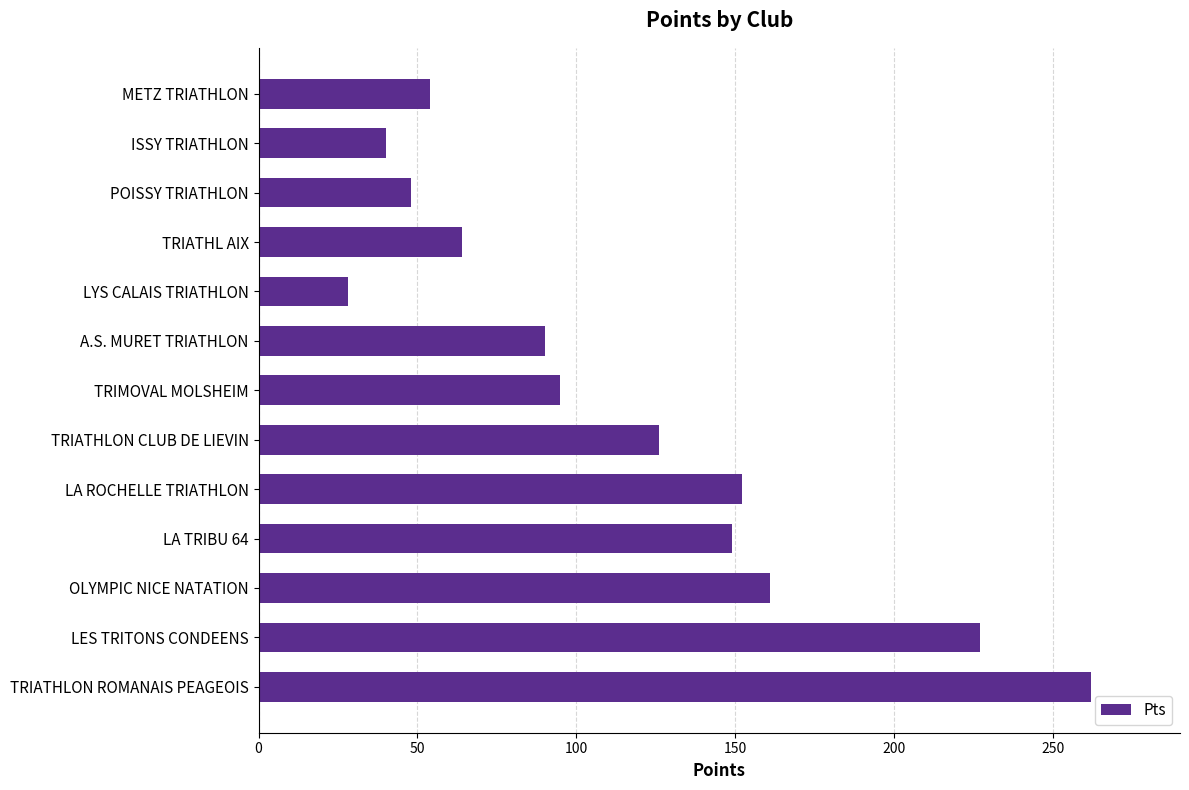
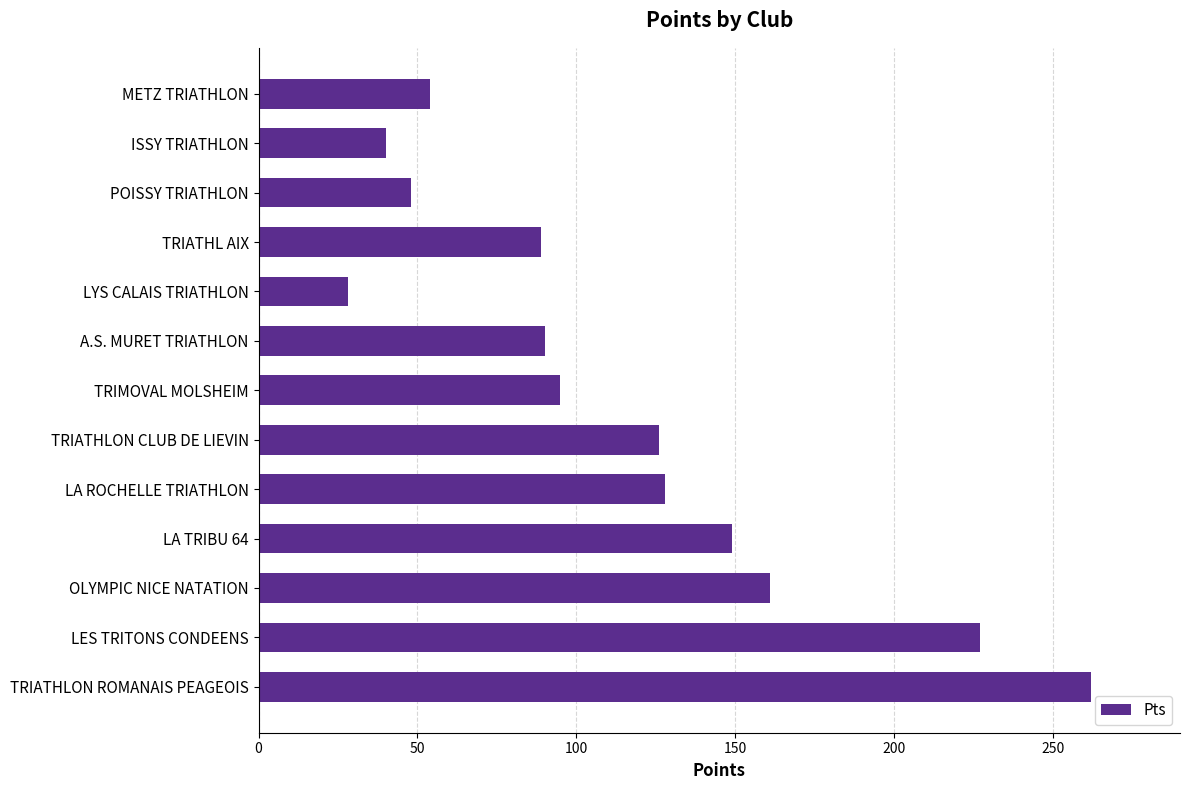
TRIATHL AIX: 64 -> 89
LA ROCHELLE TRIATHLON: 152 -> 128
